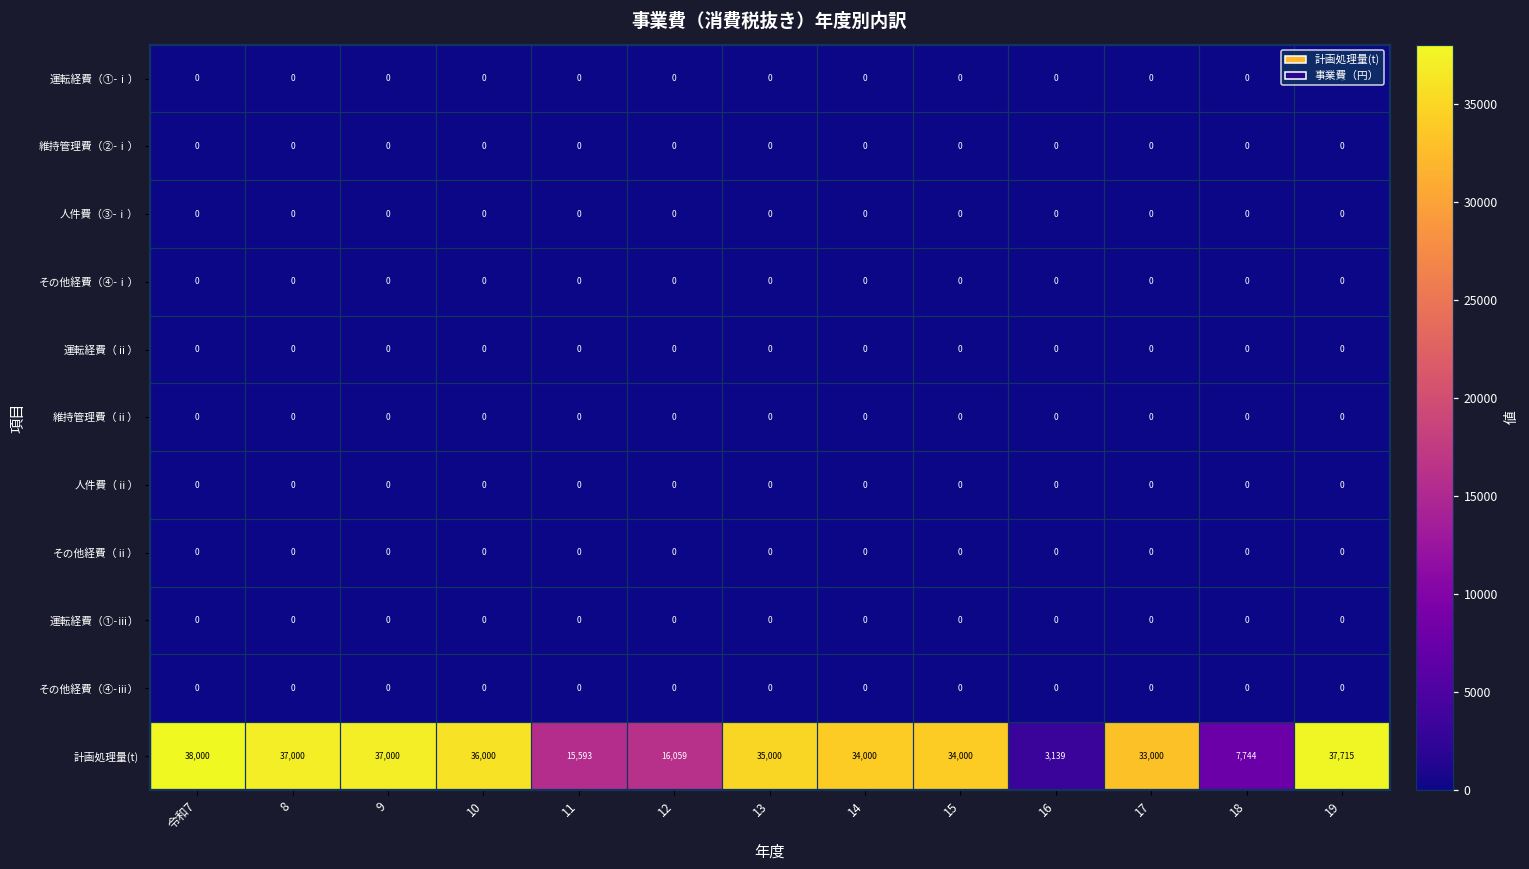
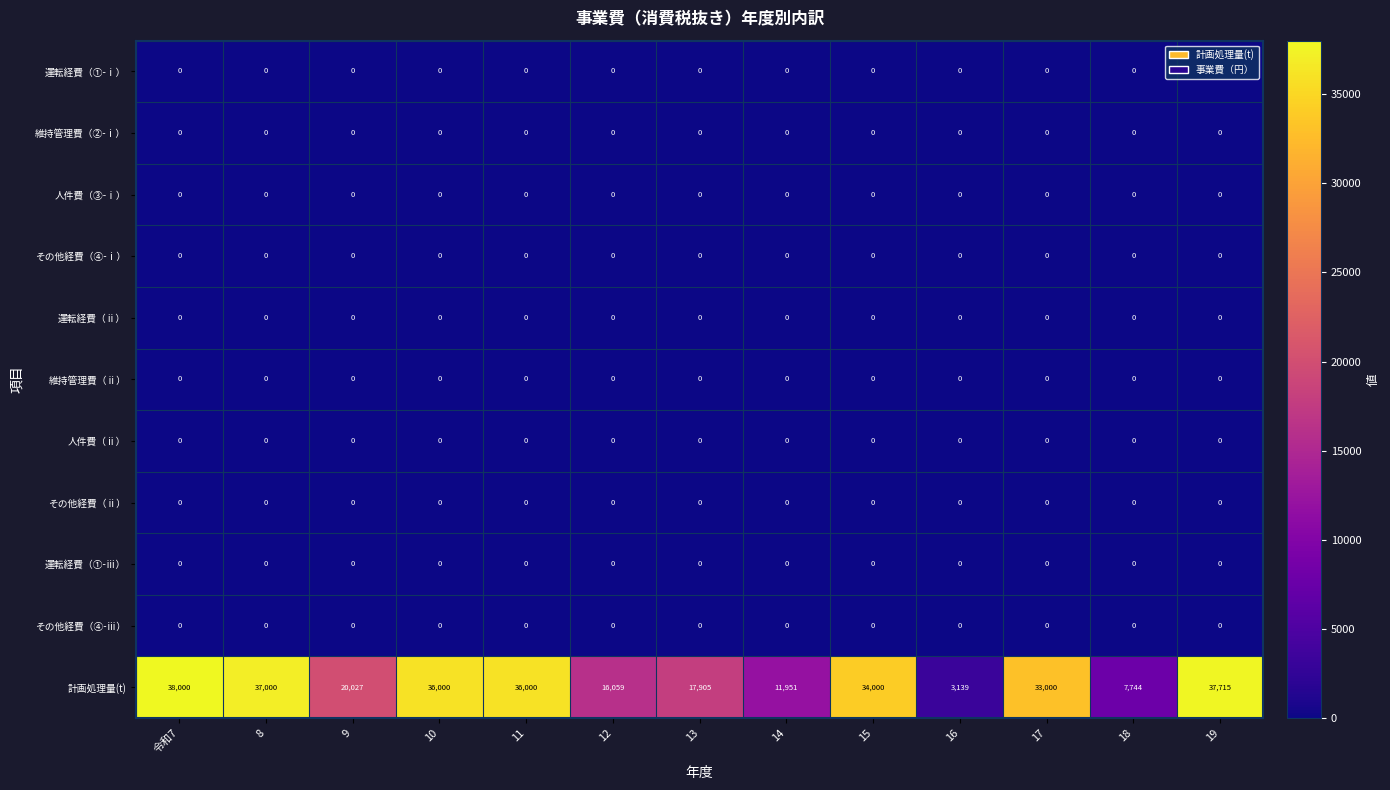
計画処理量(t), 9: 37,000 -> 20,027
計画処理量(t), 11: 15,593 -> 36,000
計画処理量(t), 13: 35,000 -> 17,905
計画処理量(t), 14: 34,000 -> 11,951
